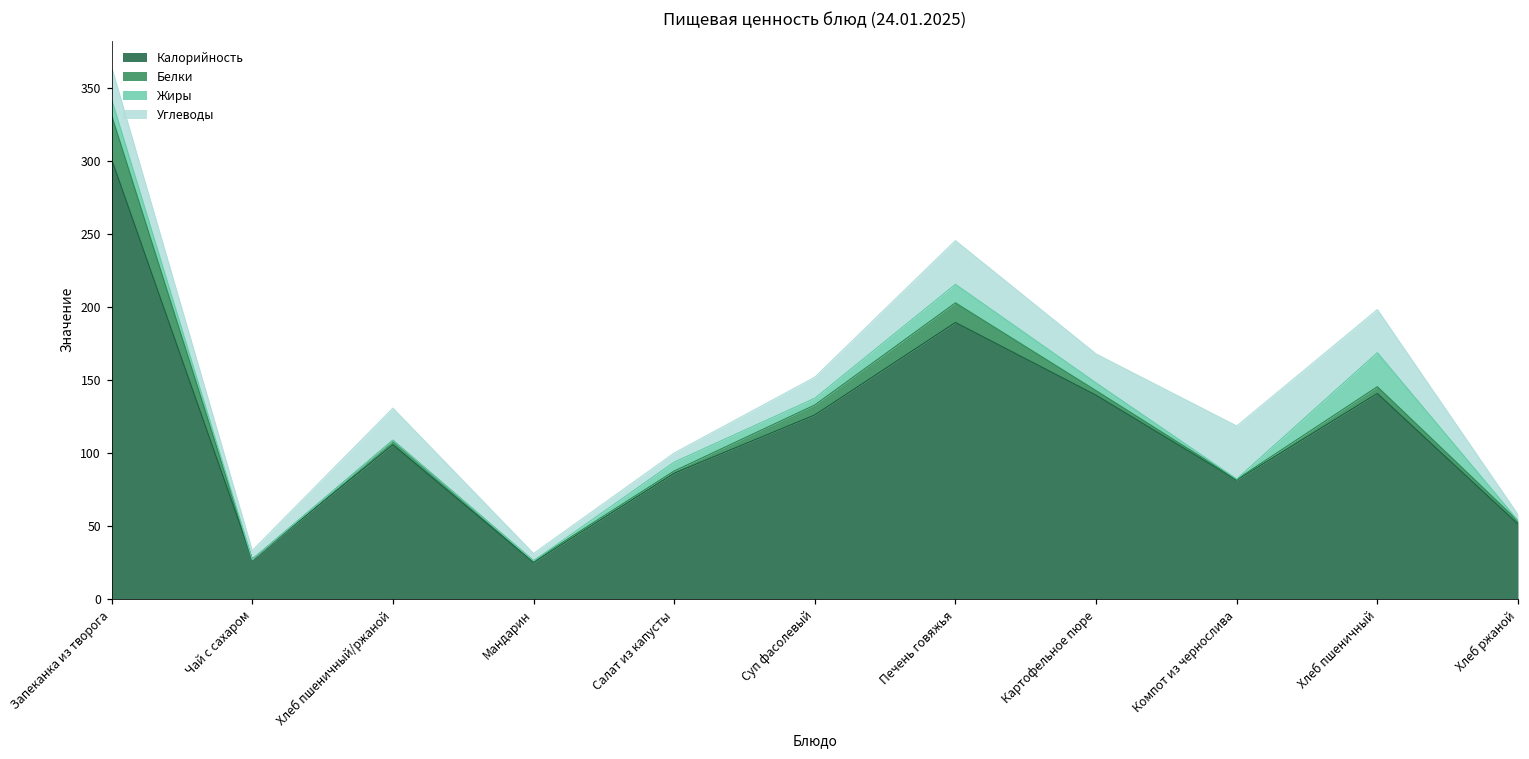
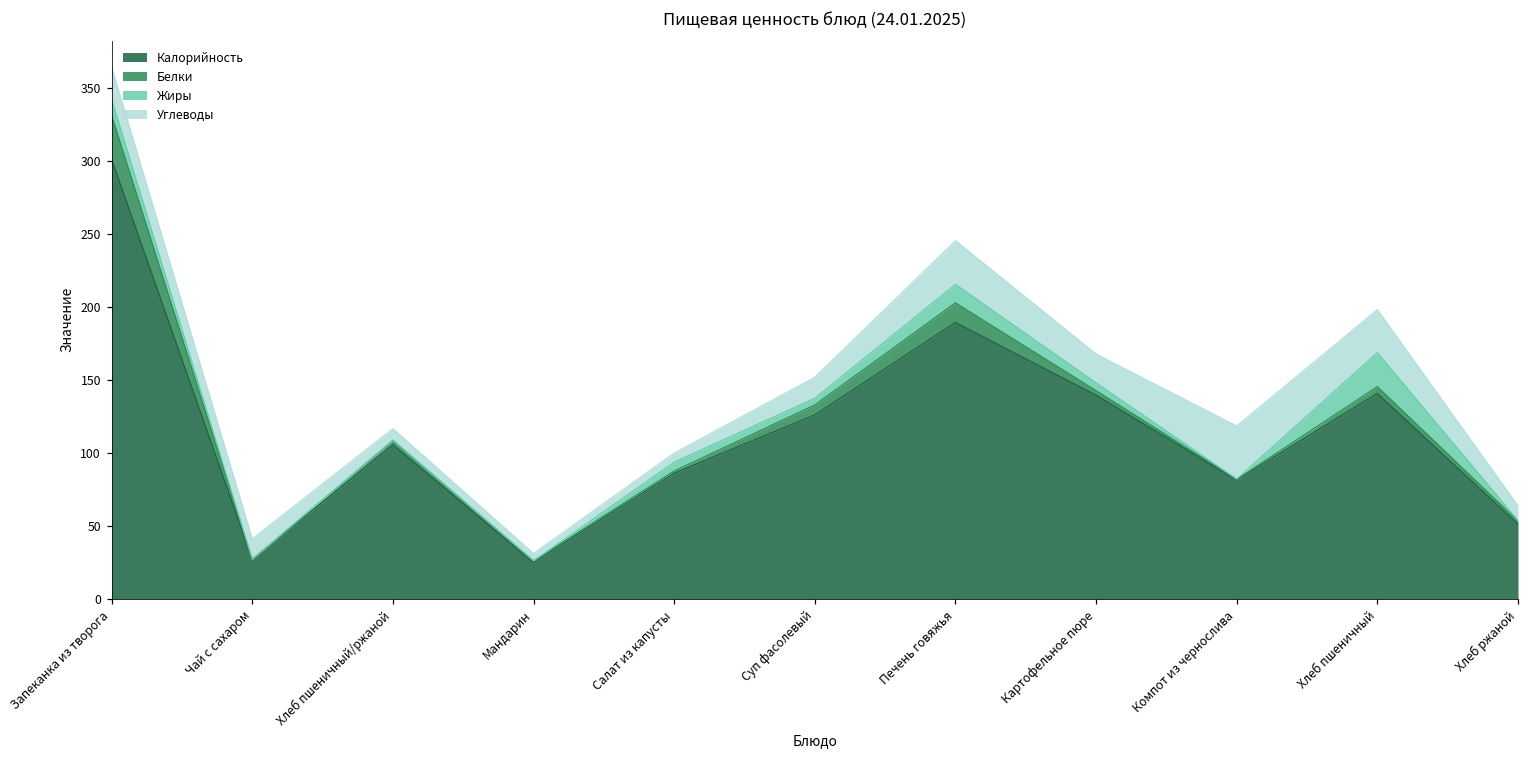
Углеводы, Чай с сахаром: 6 -> 14
Углеводы, Хлеб пшеничный/ржаной: 22 -> 8
Углеводы, Хлеб ржаной: 4 -> 10
